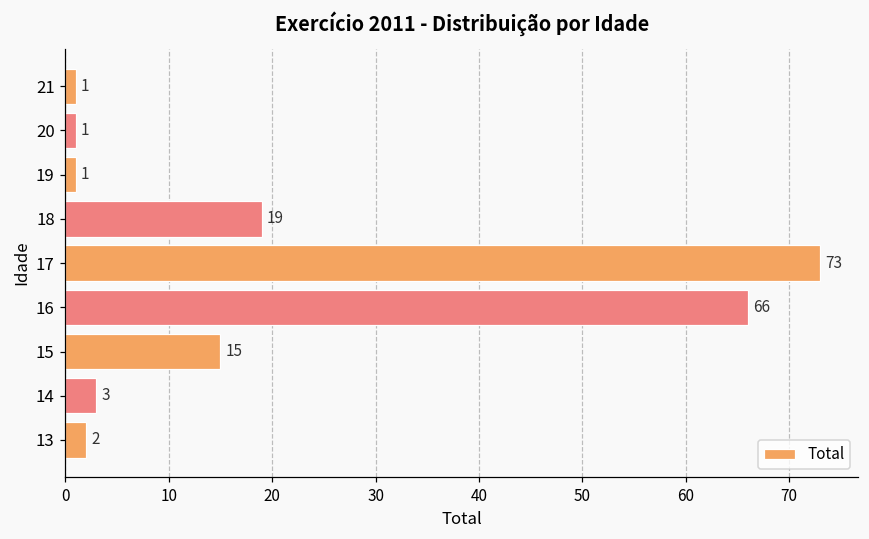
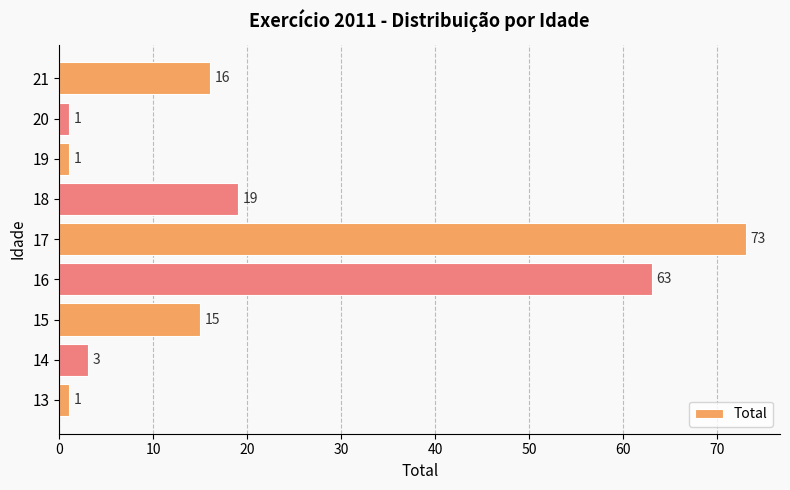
21: 1 -> 16
16: 66 -> 63
13: 2 -> 1
